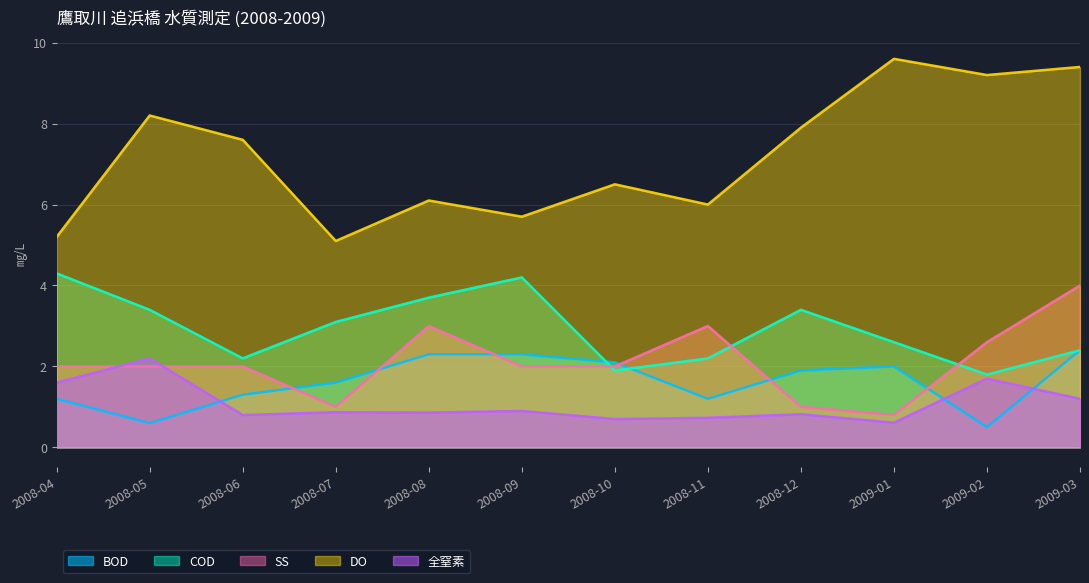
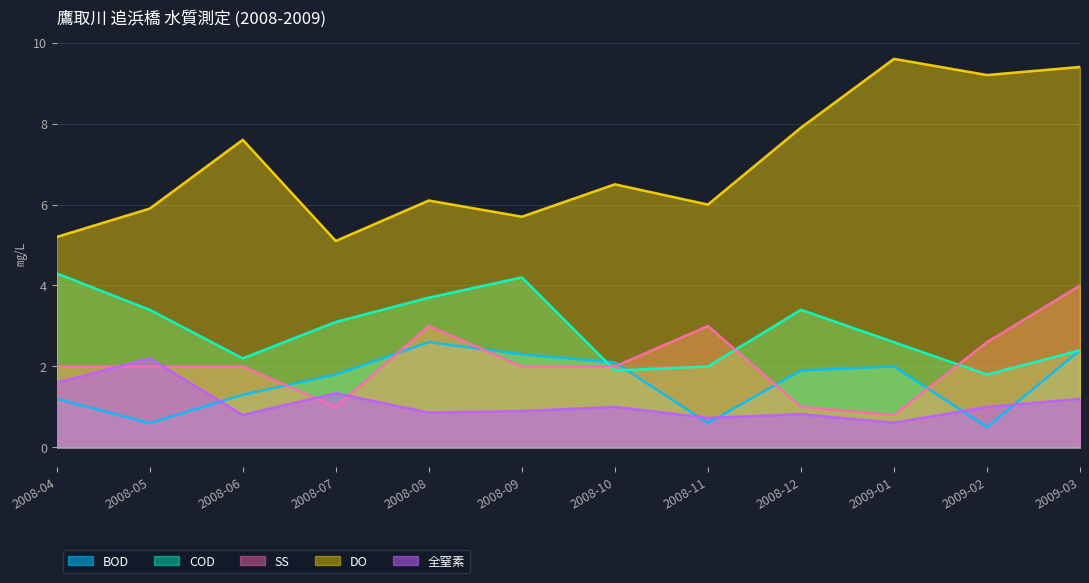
DO, 2008-05: 8.2 -> 5.9
BOD, 2008-07: 1.6 -> 1.8
全窒素, 2008-07: 0.9 -> 1.3
BOD, 2008-08: 2.3 -> 2.6
全窒素, 2008-10: 0.7 -> 1.0
BOD, 2008-11: 1.2 -> 0.6
COD, 2008-11: 2.2 -> 2.0
全窒素, 2009-02: 1.7 -> 1.0
